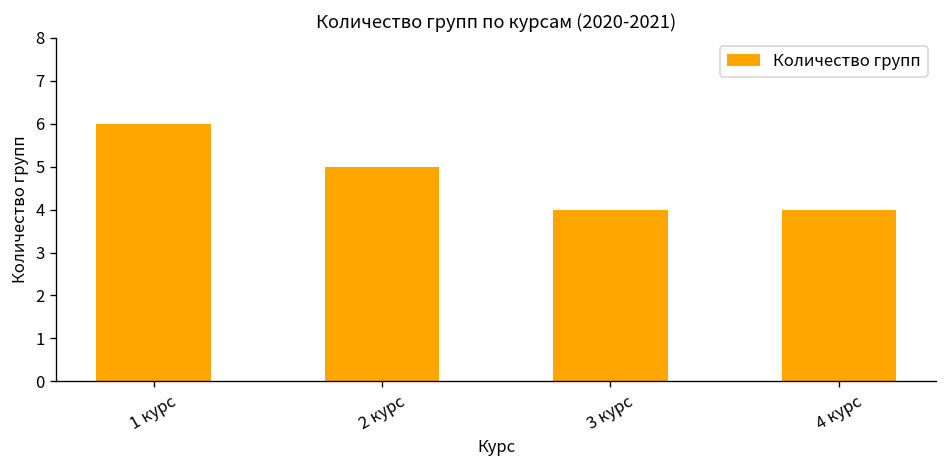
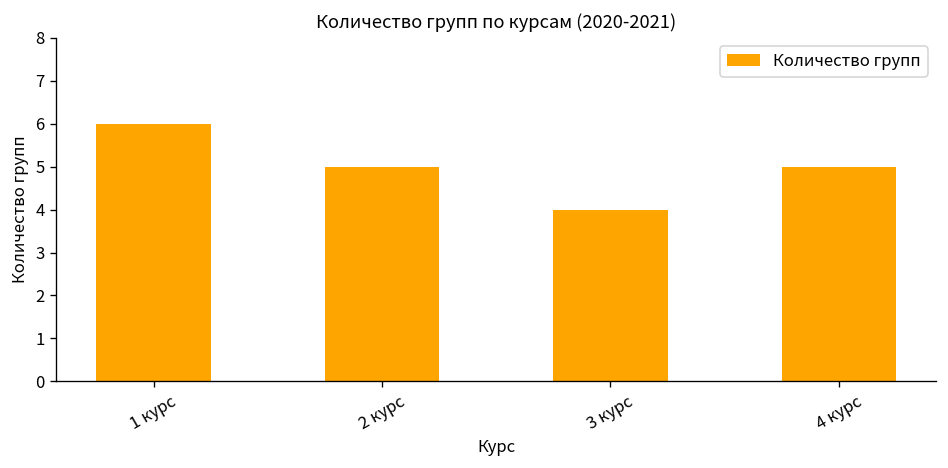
4 курс: 4 -> 5
